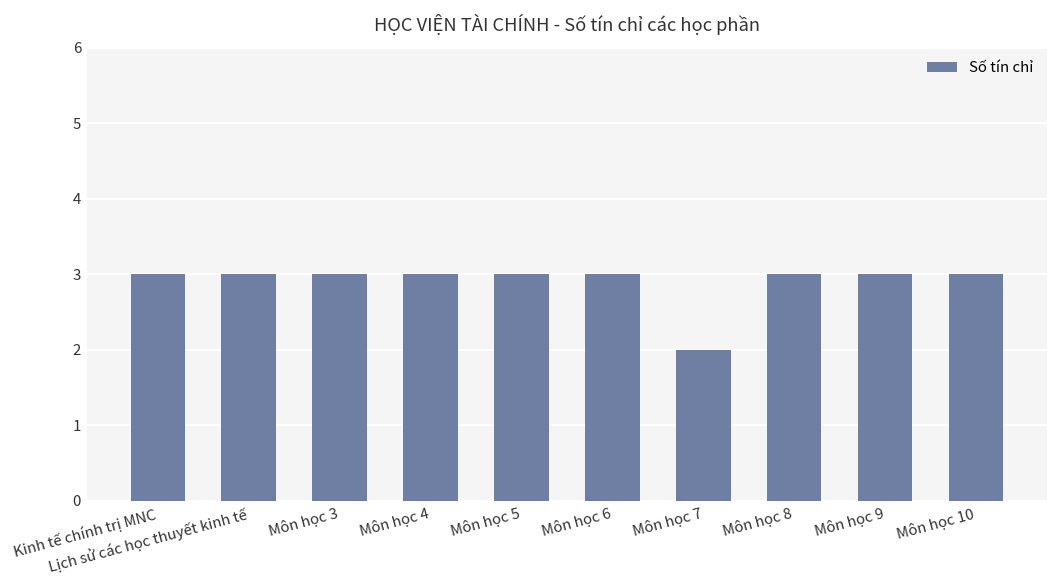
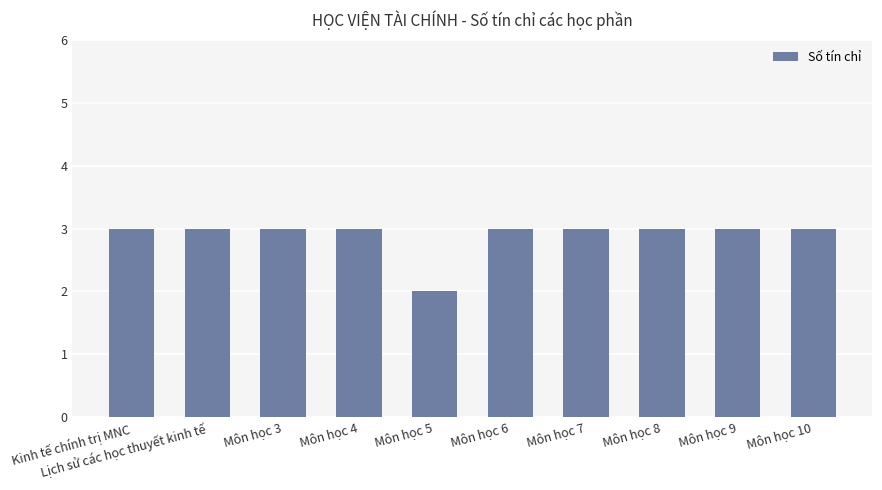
Môn học 5: 3 -> 2
Môn học 7: 2 -> 3
